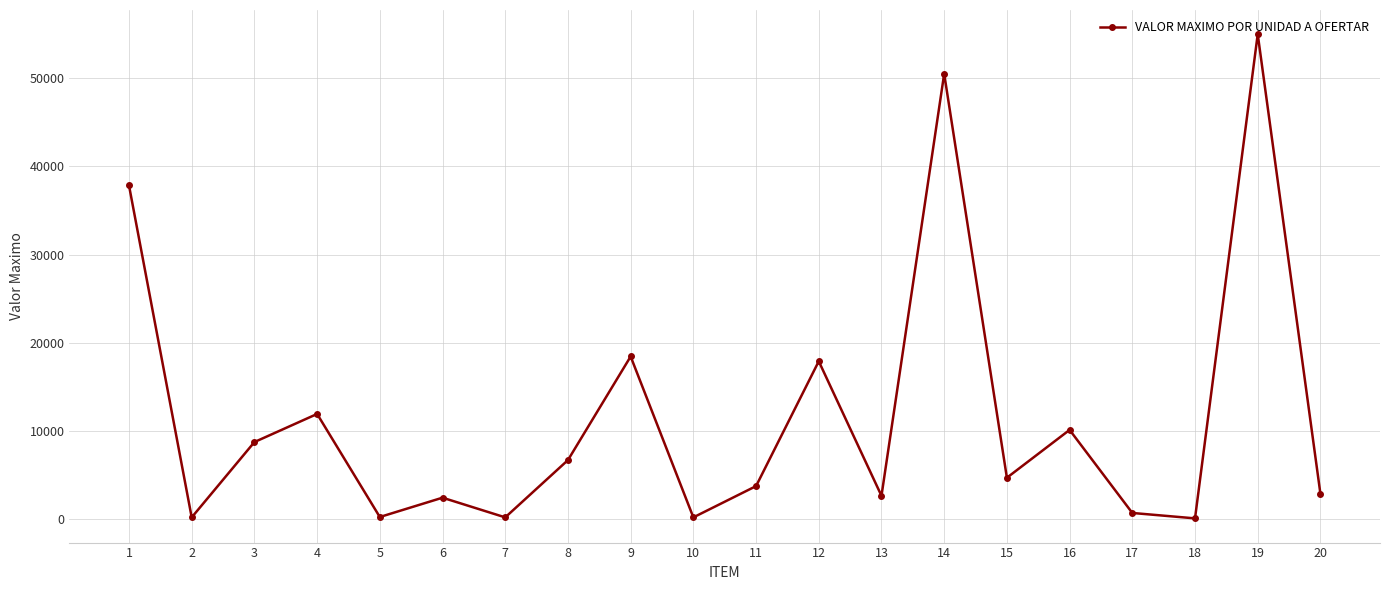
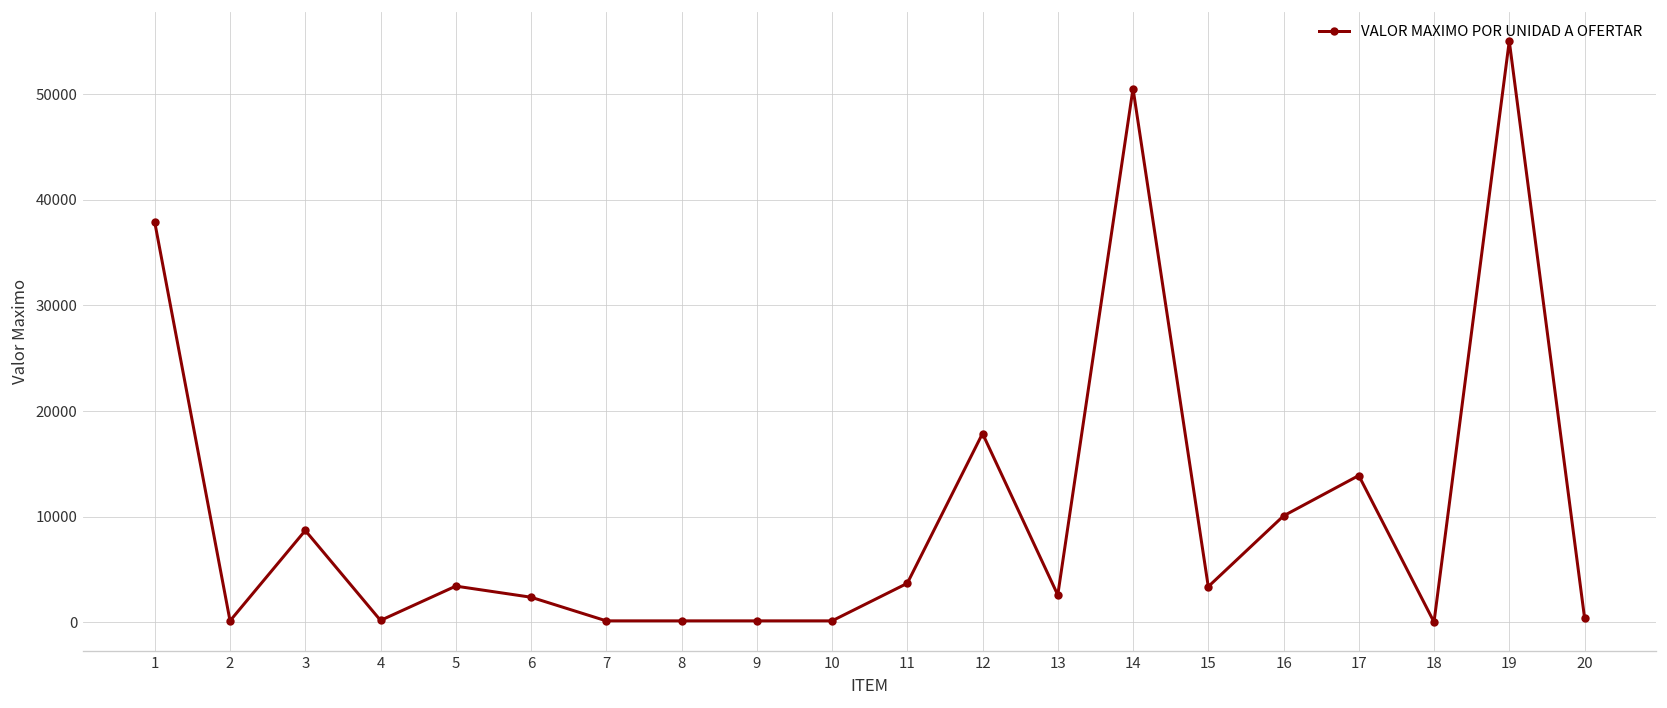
4: 12000 -> 0
5: 0 -> 3000
8: 7000 -> 0
9: 18000 -> 0
15: 5000 -> 3000
17: 1000 -> 14000
20: 3000 -> 0
